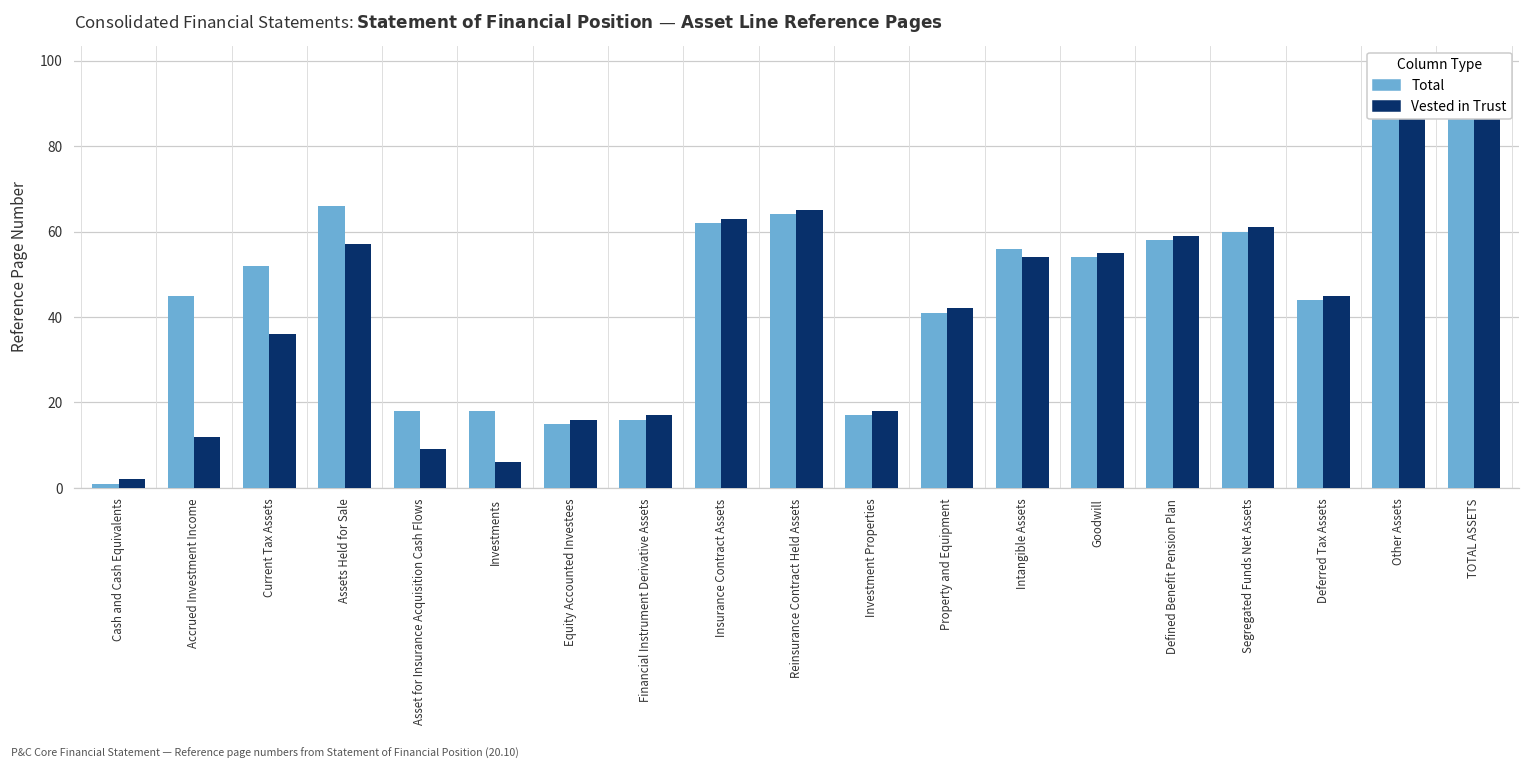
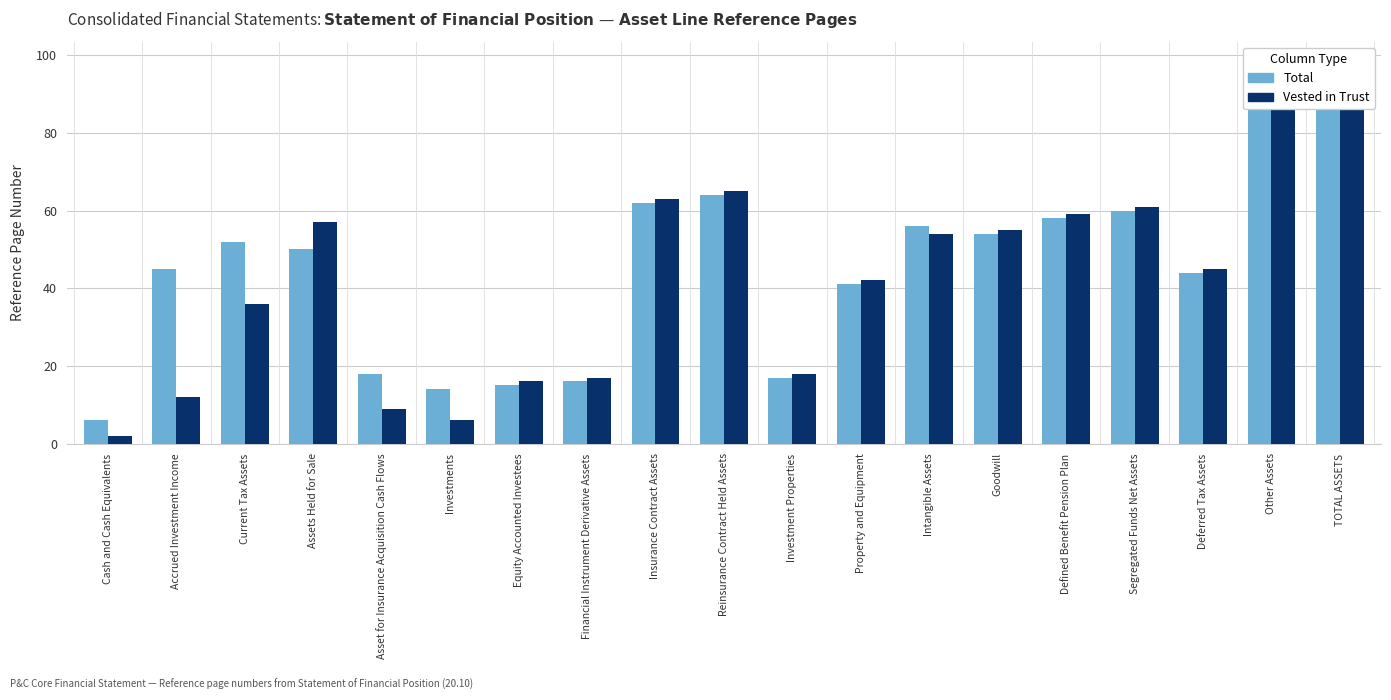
Total, Cash and Cash Equivalents: 1 -> 6
Total, Assets Held for Sale: 66 -> 50
Total, Investments: 18 -> 14
